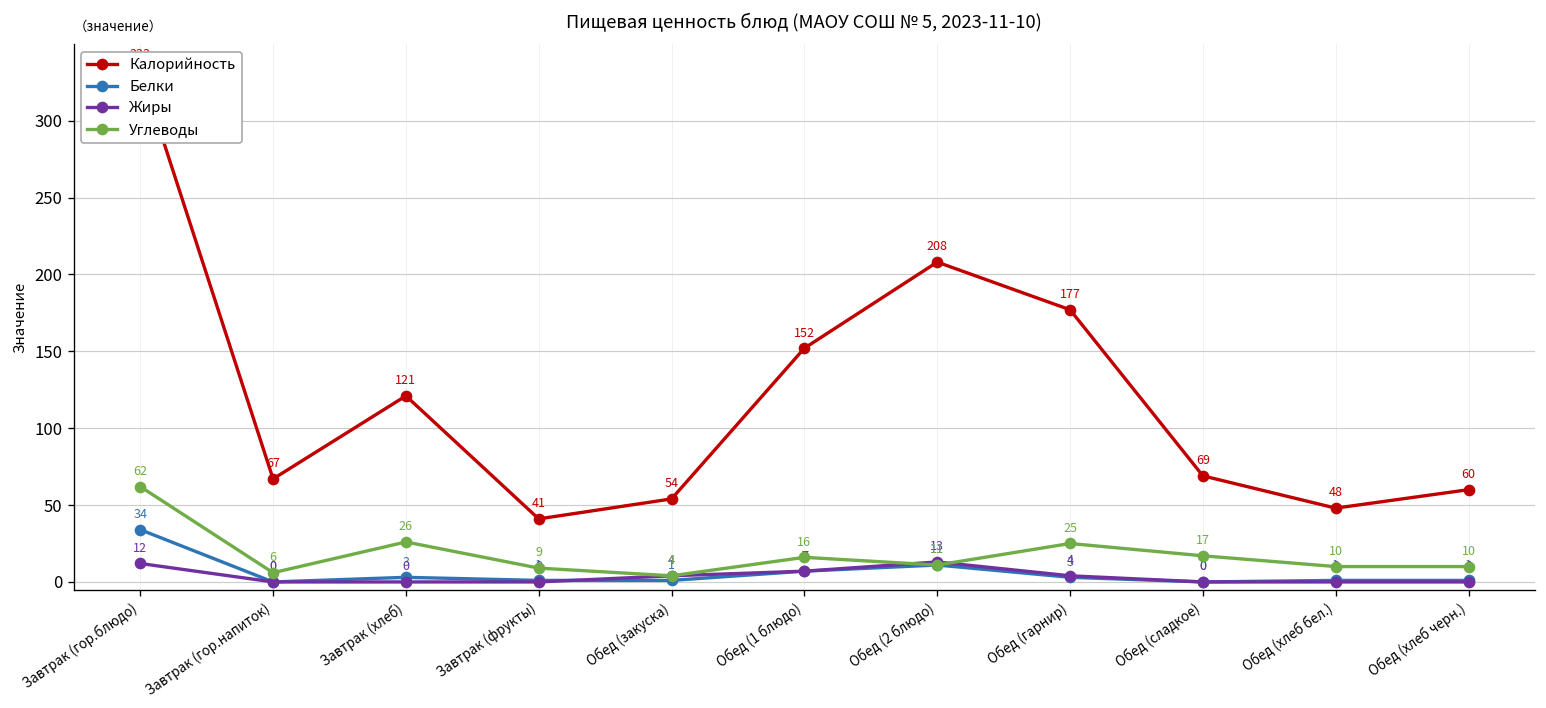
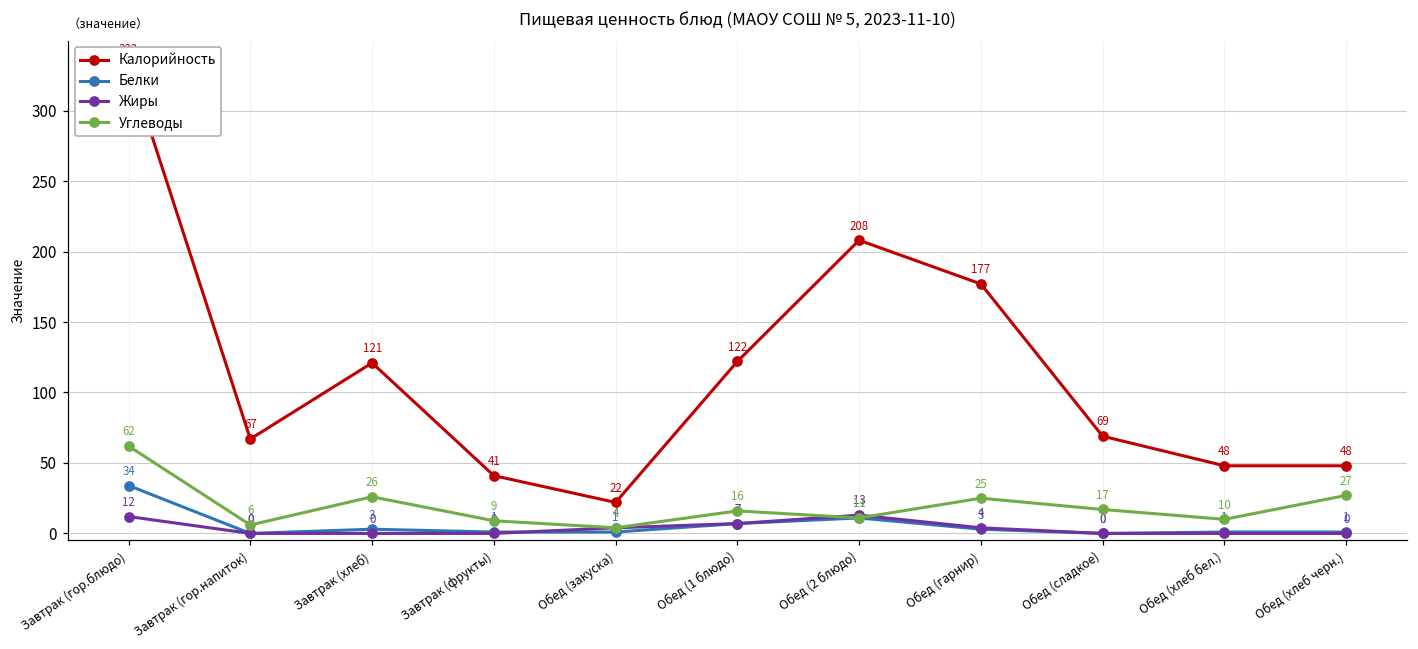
Калорийность, Обед (закуска): 54 -> 22
Калорийность, Обед (1 блюдо): 152 -> 122
Калорийность, Обед (хлеб черн.): 60 -> 48
Углеводы, Обед (хлеб черн.): 10 -> 27
